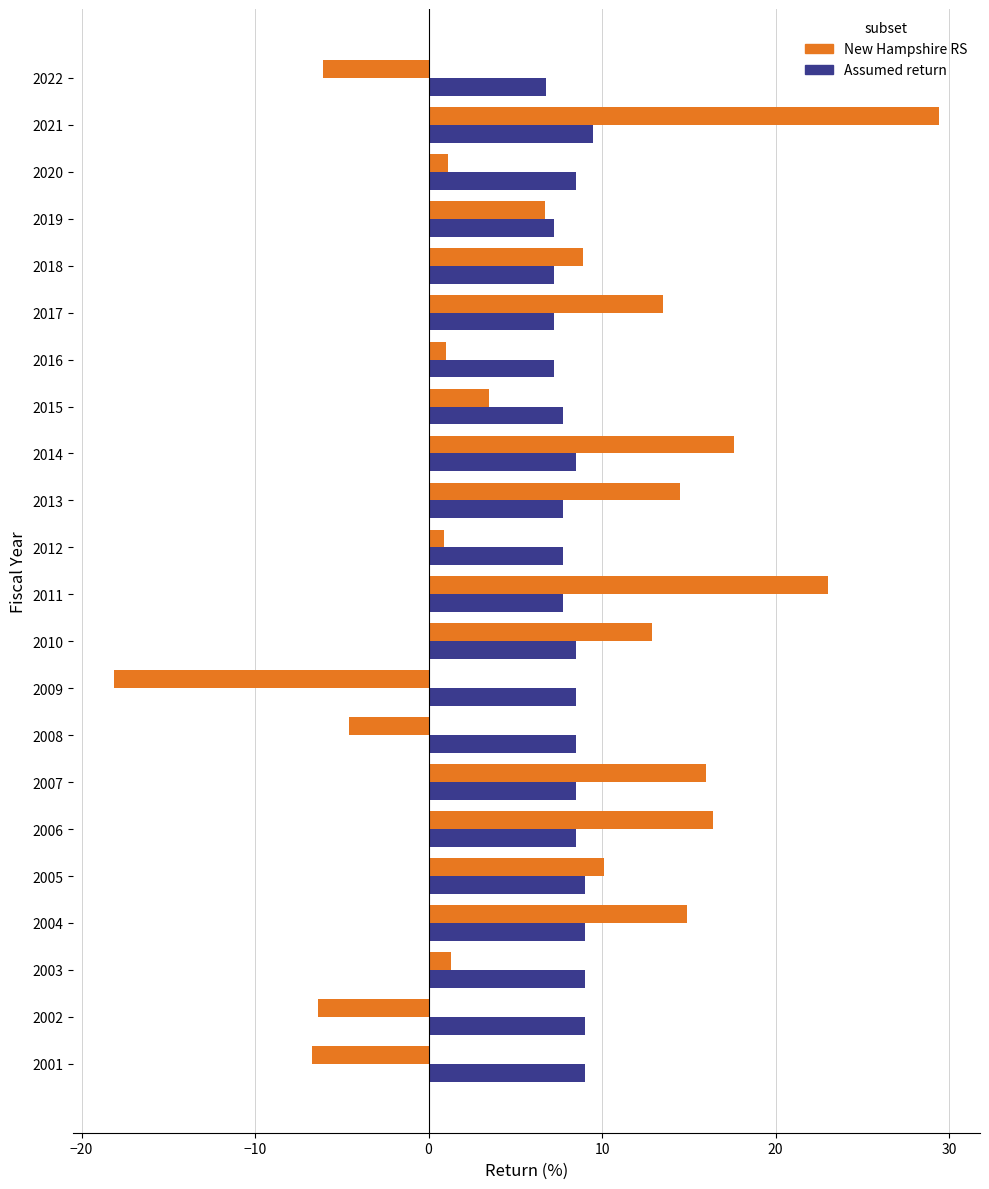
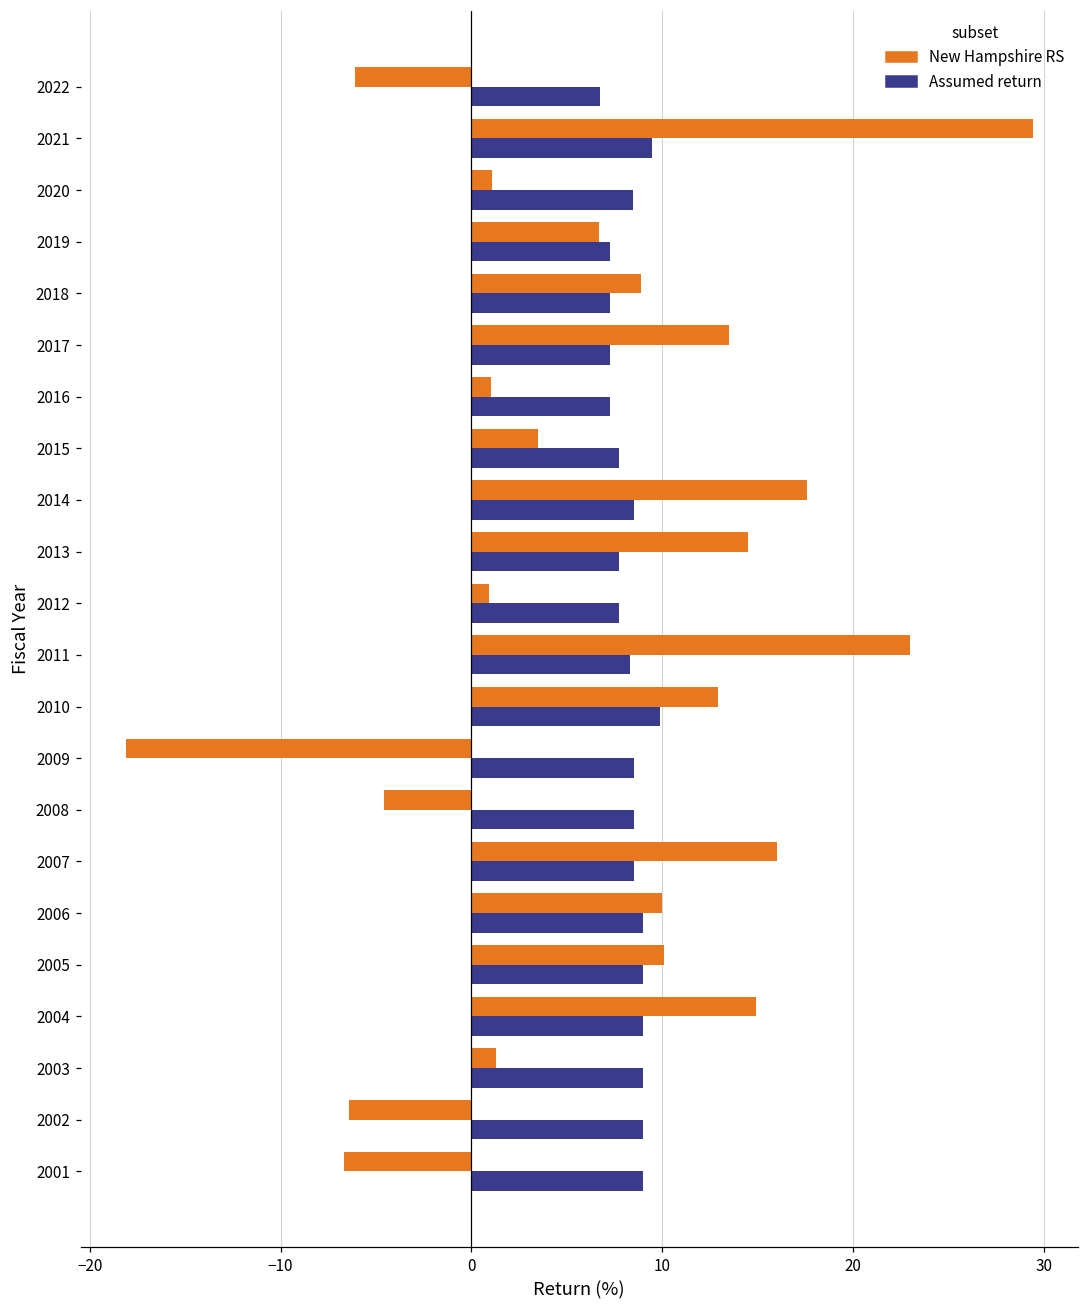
Assumed return, 2011: 7.8 -> 8.3
Assumed return, 2010: 8.5 -> 9.9
New Hampshire RS, 2006: 16.4 -> 10.0
Assumed return, 2006: 8.5 -> 9.0
